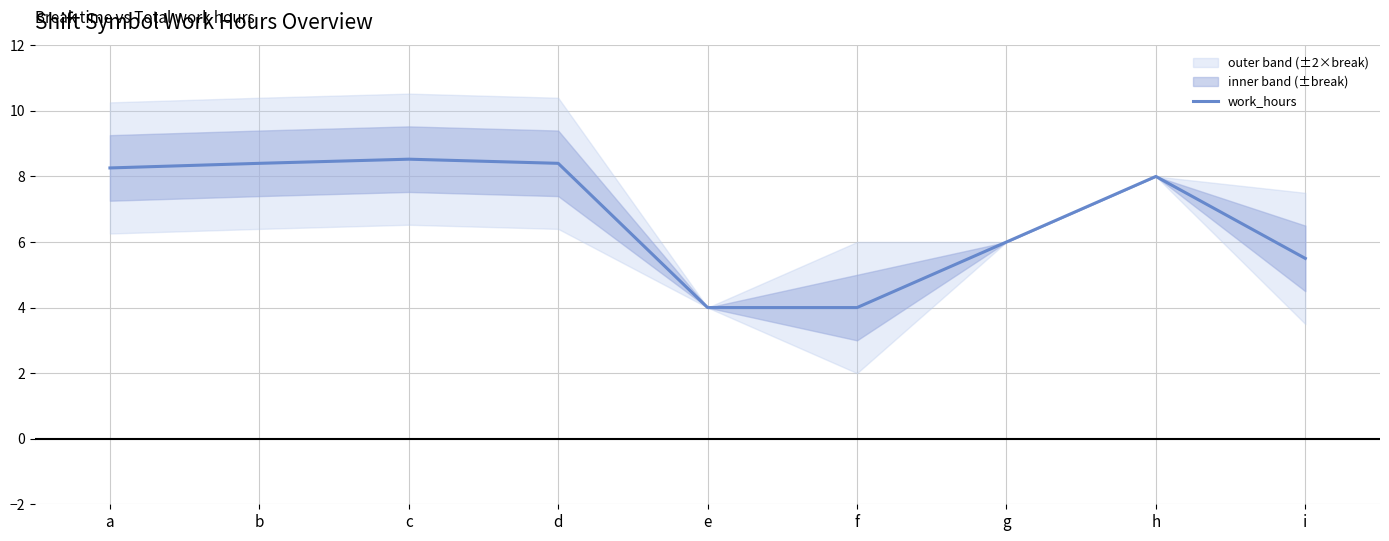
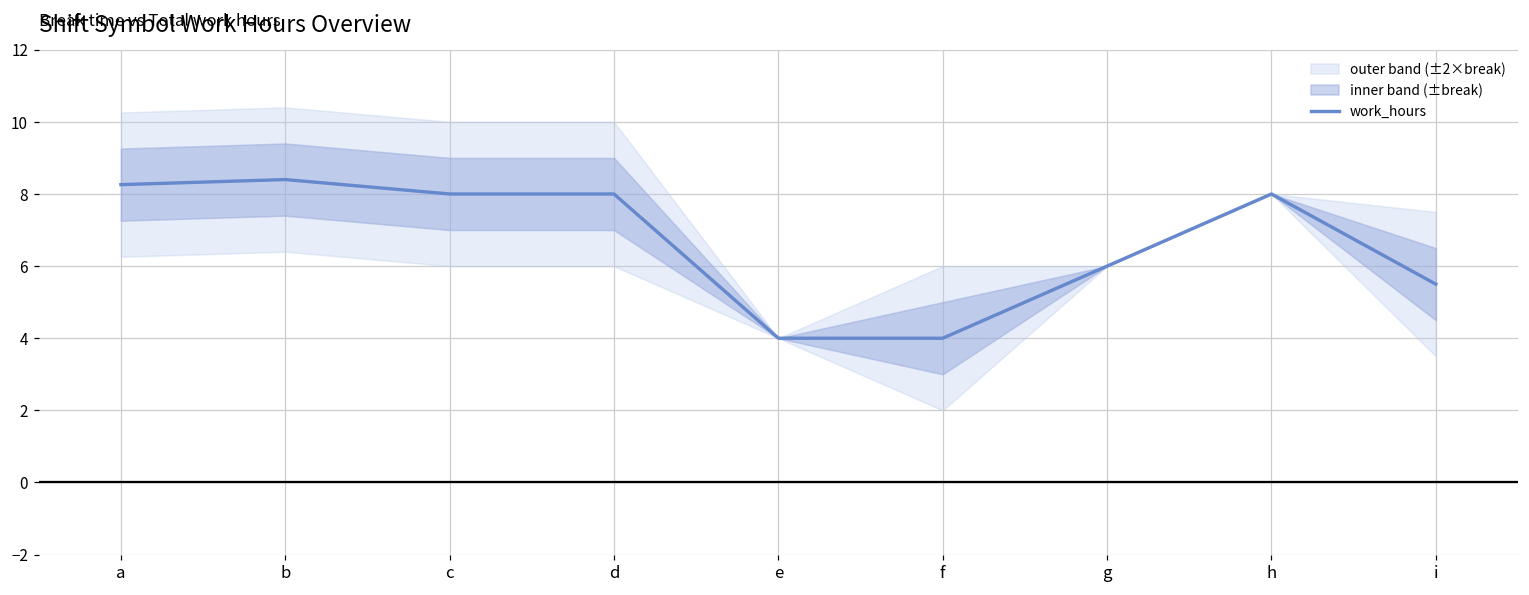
work_hours, c: 8.5 -> 8.0
work_hours, d: 8.4 -> 8.0
